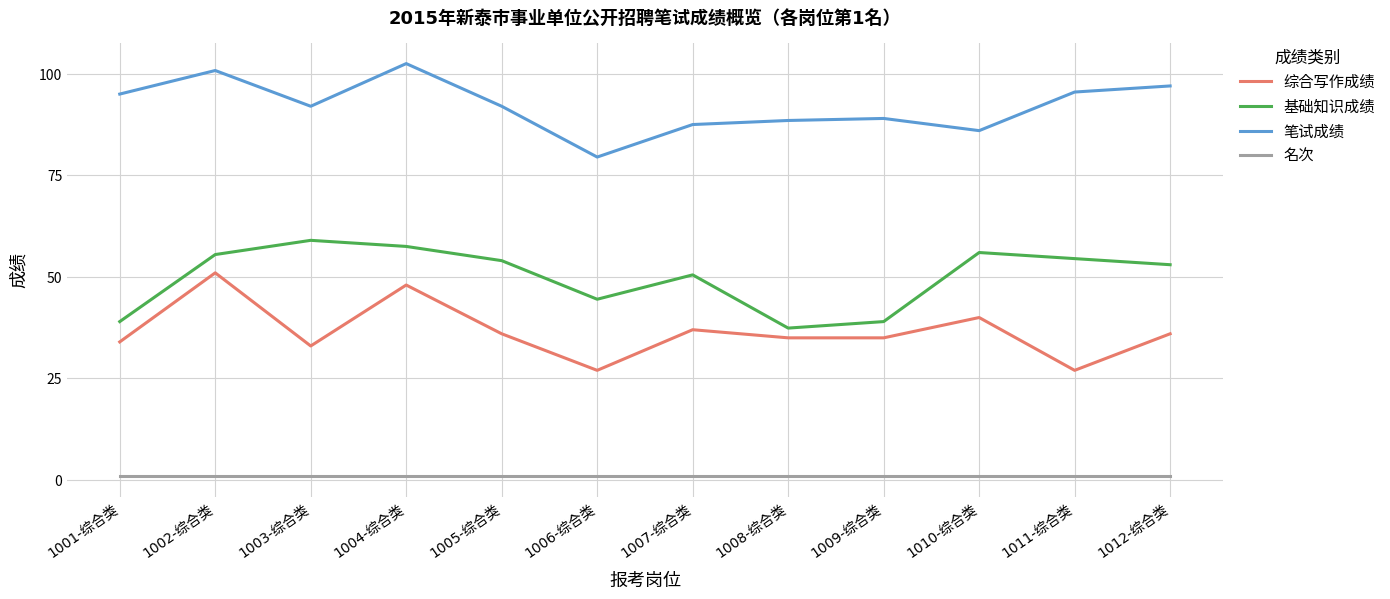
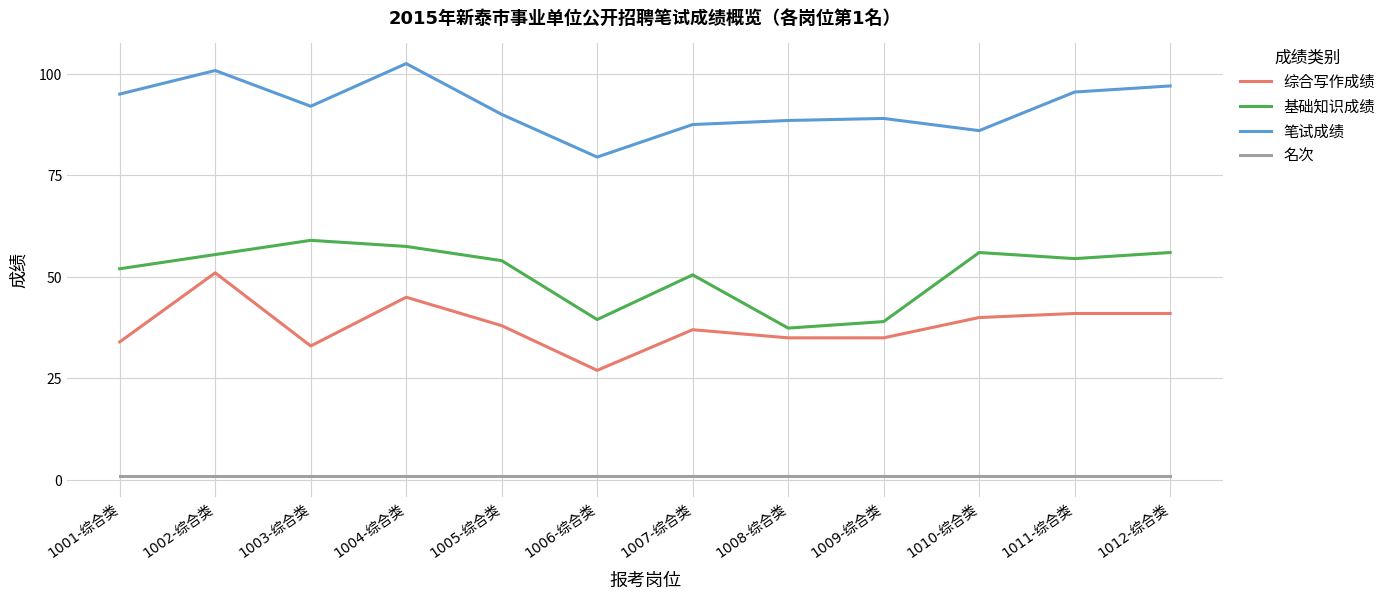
基础知识成绩, 1001-综合类: 39 -> 52
综合写作成绩, 1004-综合类: 48 -> 45
综合写作成绩, 1005-综合类: 36 -> 38
笔试成绩, 1005-综合类: 92 -> 90
基础知识成绩, 1006-综合类: 45 -> 40
综合写作成绩, 1011-综合类: 27 -> 41
综合写作成绩, 1012-综合类: 36 -> 41
基础知识成绩, 1012-综合类: 53 -> 56
